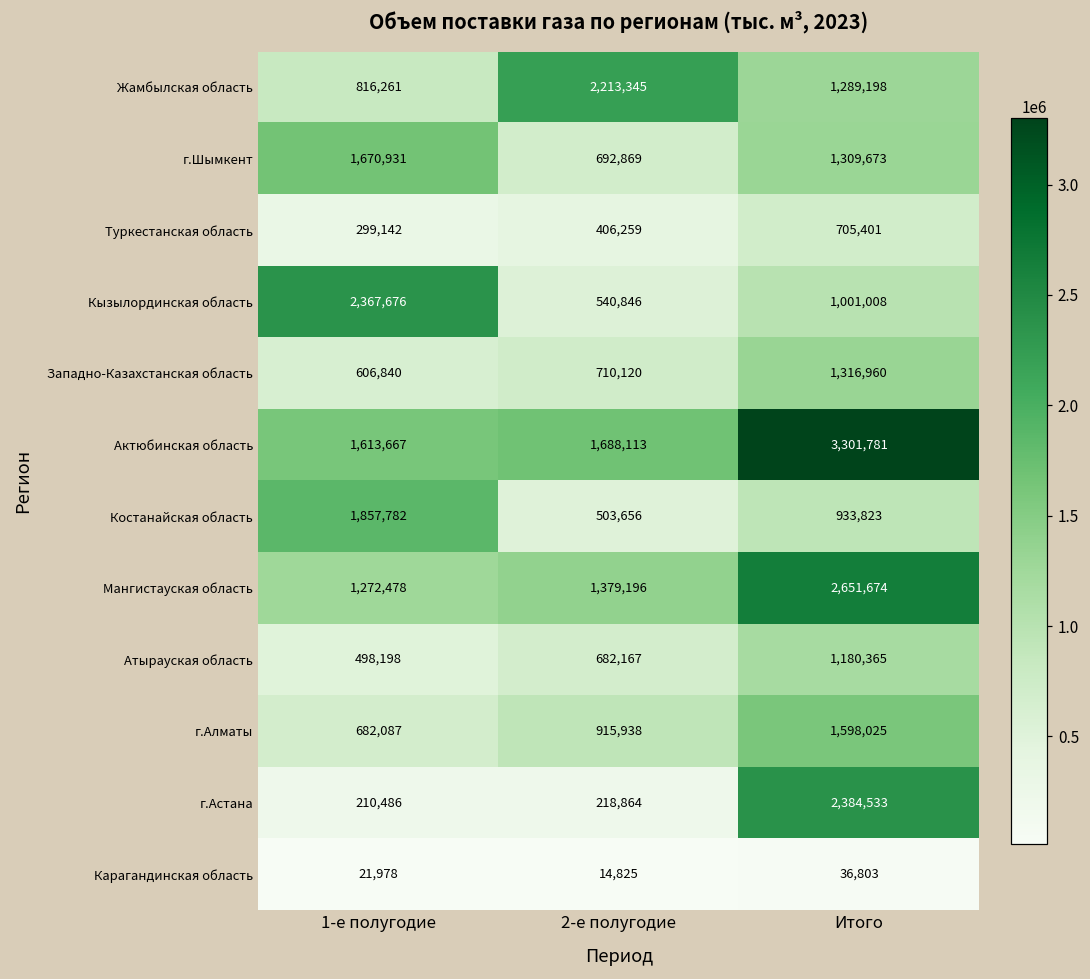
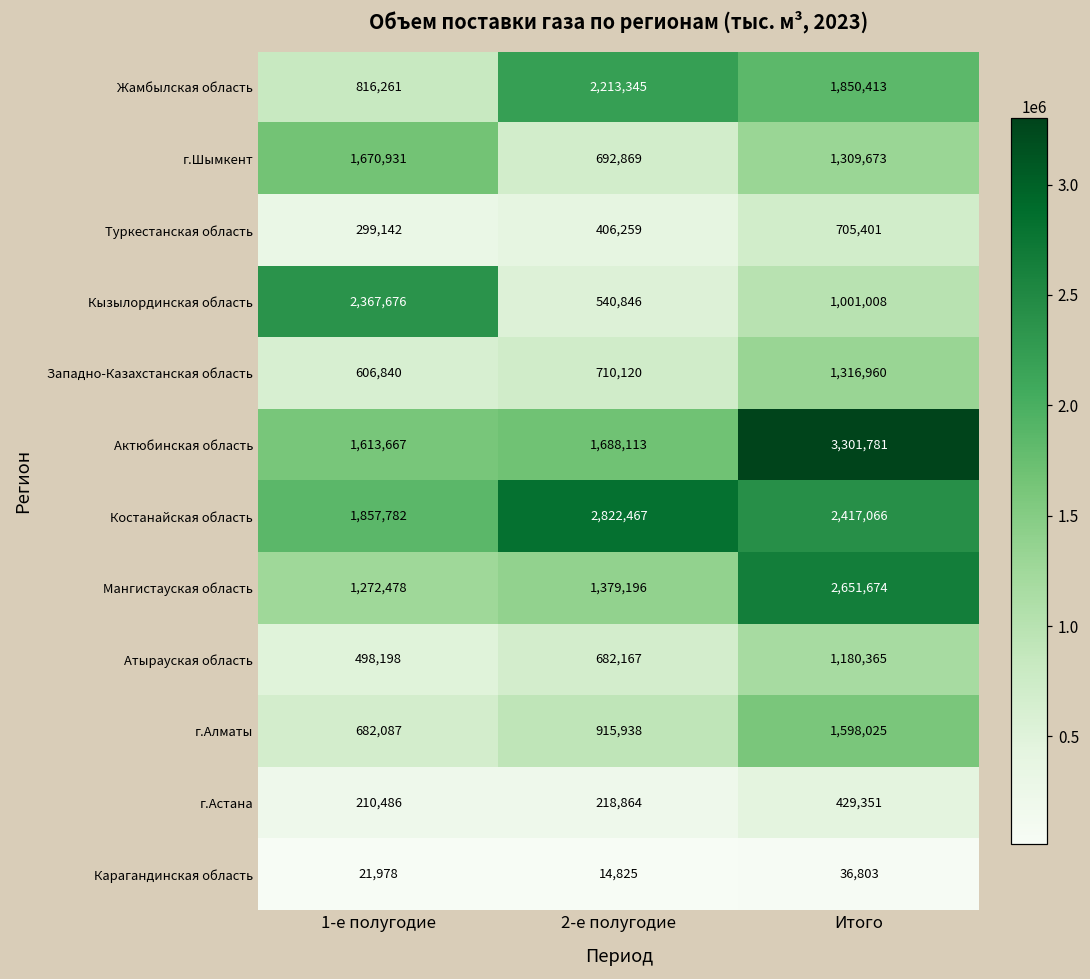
Жамбылская область, Итого: 1,289,198 -> 1,850,413
Костанайская область, 2-е полугодие: 503,656 -> 2,822,467
Костанайская область, Итого: 933,823 -> 2,417,066
г.Астана, Итого: 2,384,533 -> 429,351
